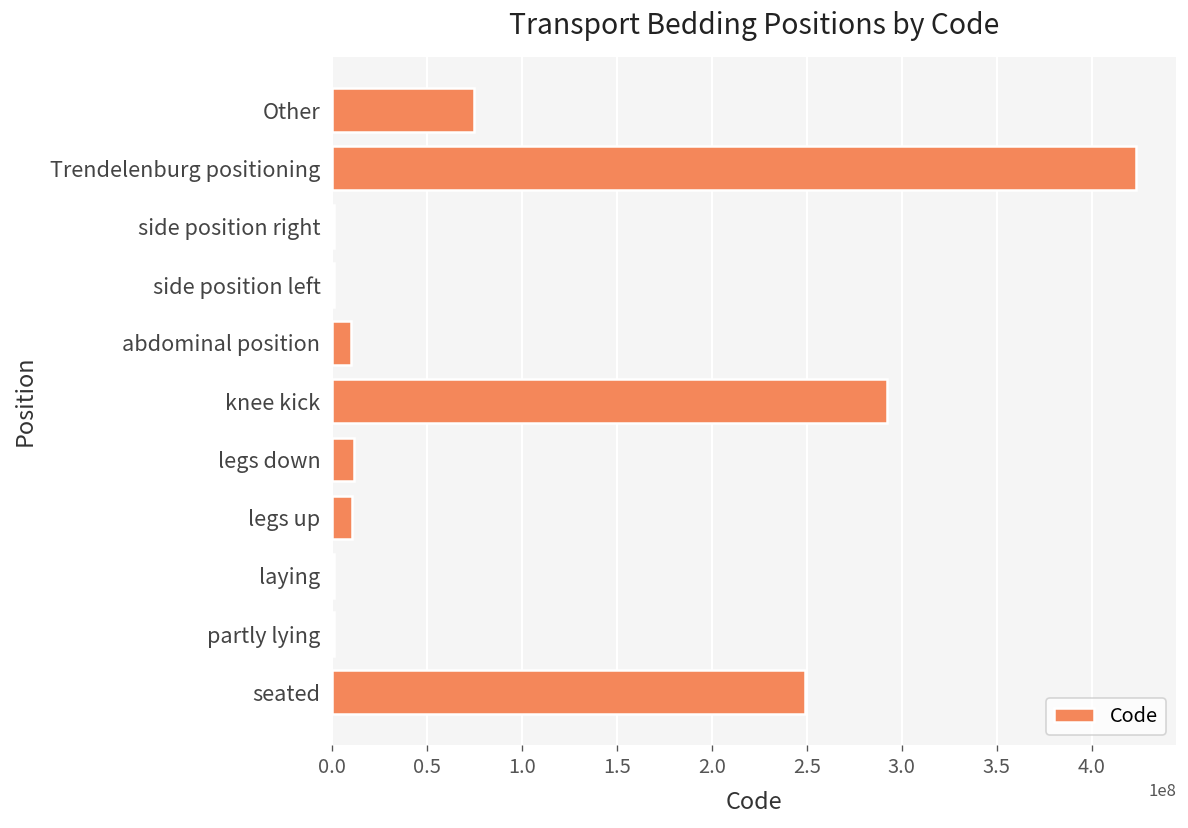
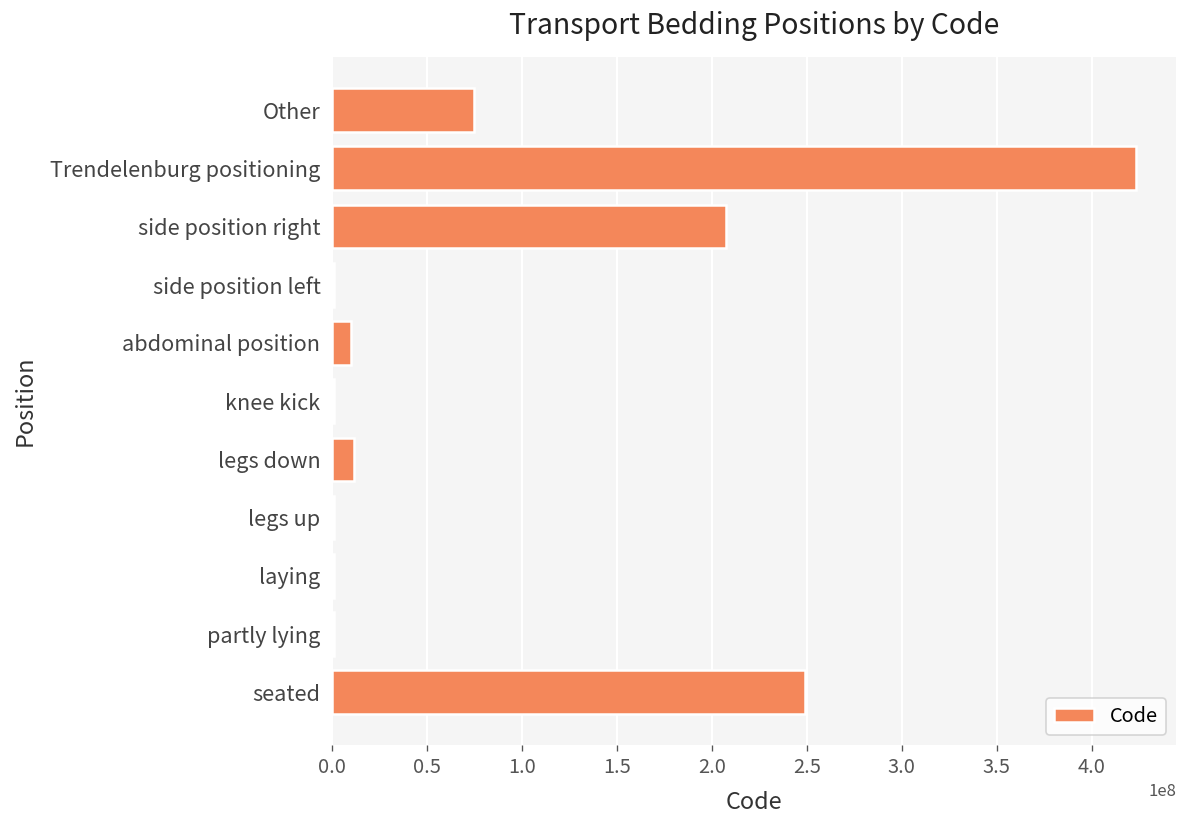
side position right: 1000000 -> 208000000
knee kick: 292000000 -> 1000000
legs up: 11000000 -> 1000000
